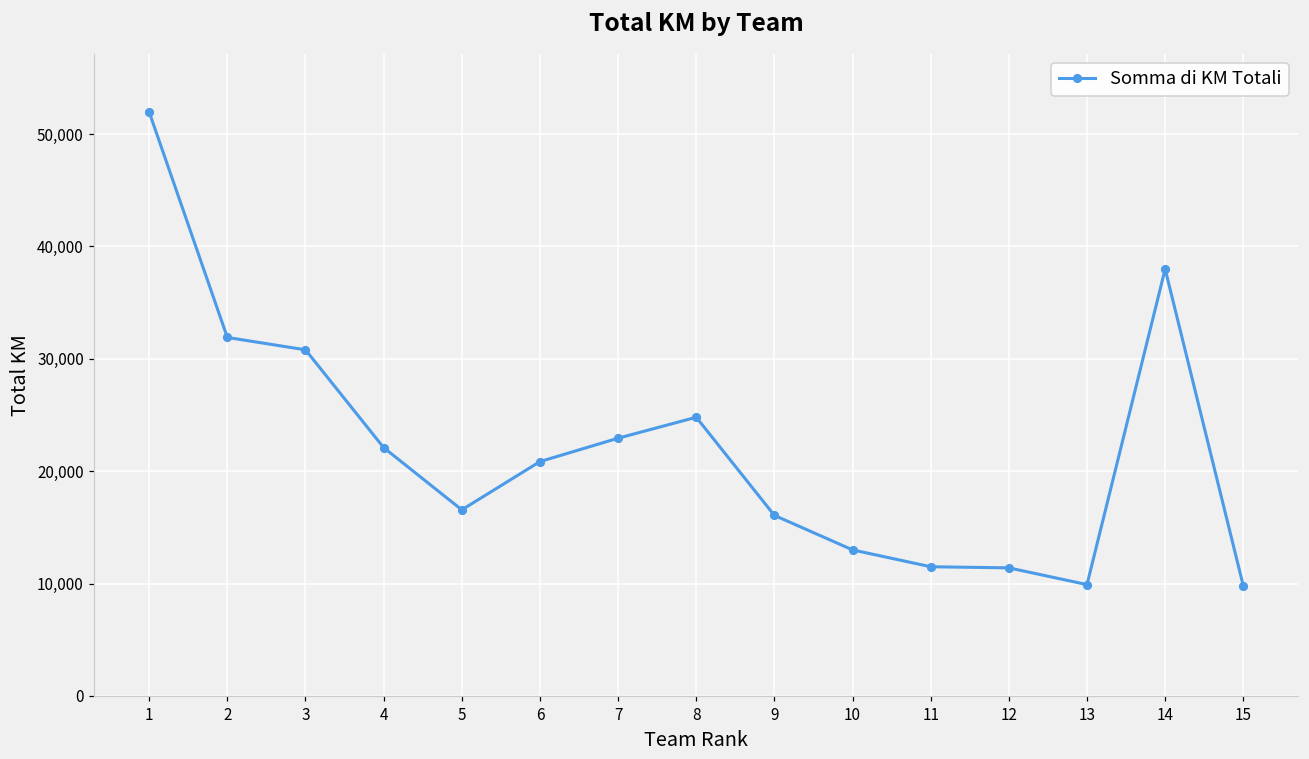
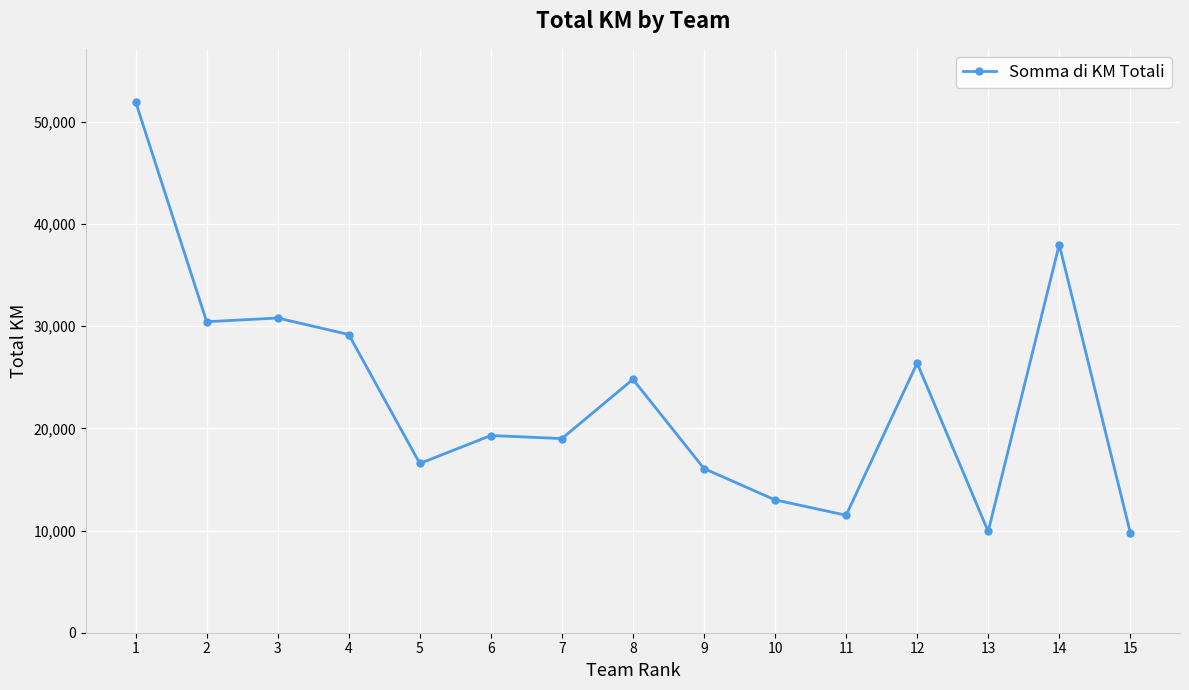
2: 31,900 -> 30,400
4: 22,100 -> 29,200
6: 20,900 -> 19,300
7: 22,900 -> 19,000
12: 11,400 -> 26,400
